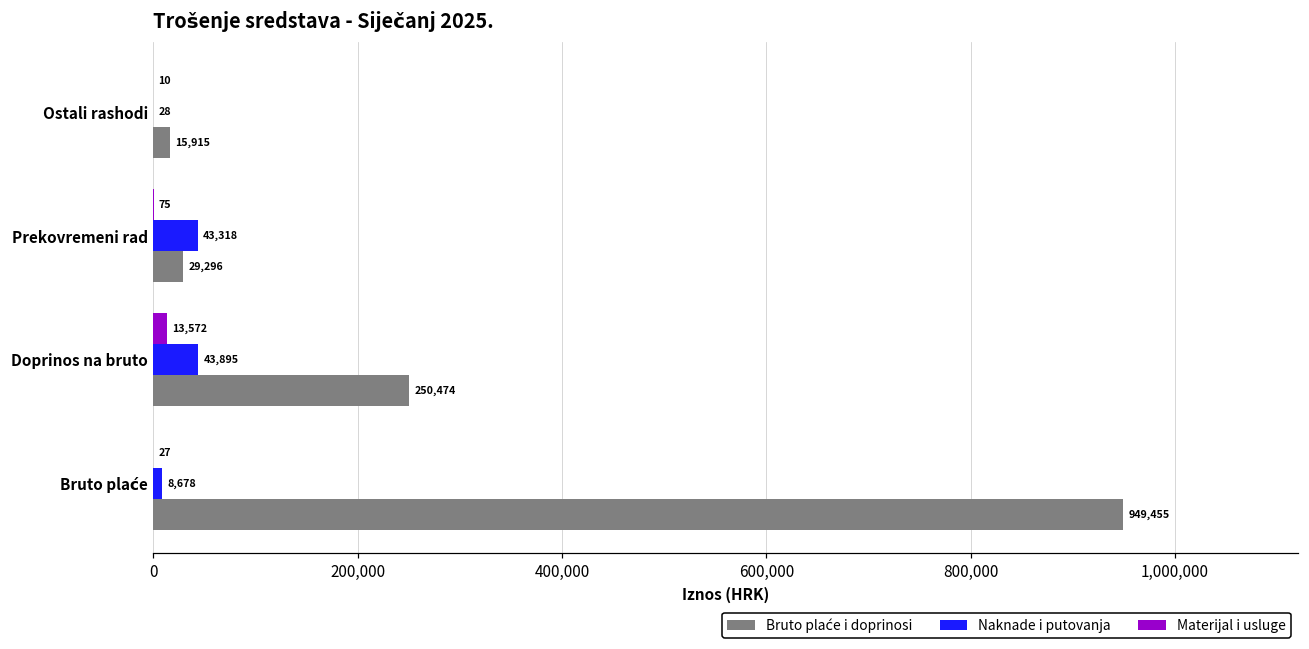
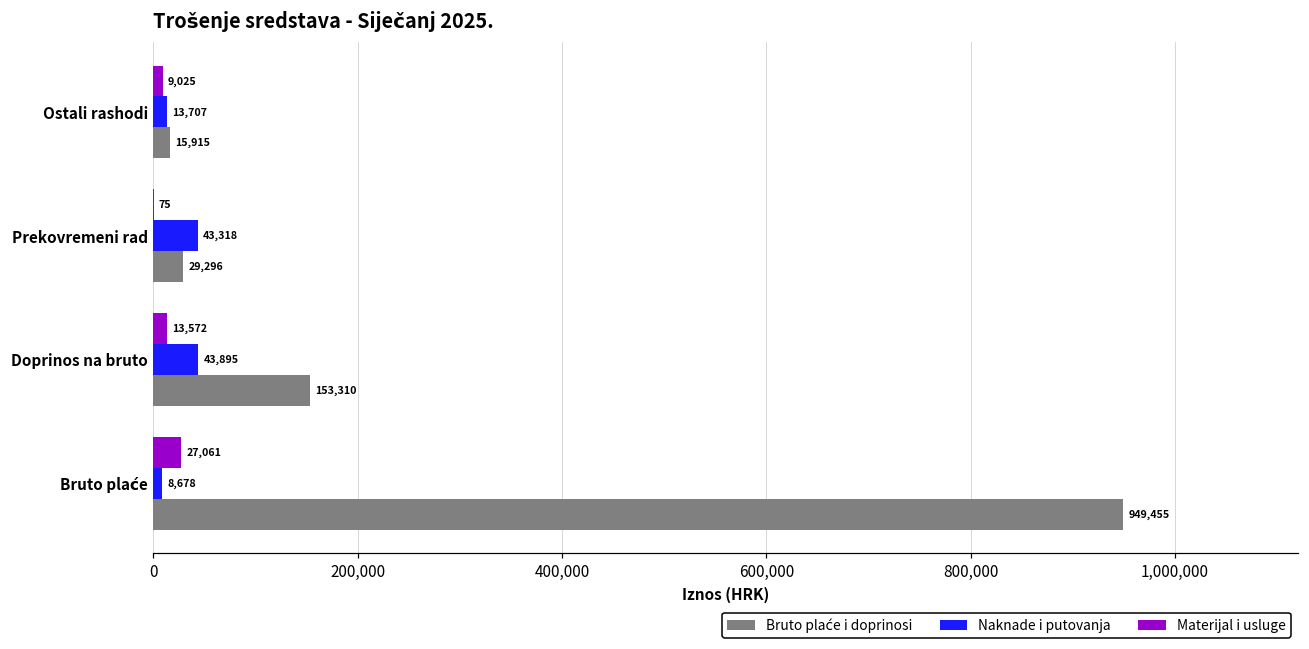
Materijal i usluge, Ostali rashodi: 10 -> 9,025
Naknade i putovanja, Ostali rashodi: 28 -> 13,707
Bruto plaće i doprinosi, Doprinos na bruto: 250,474 -> 153,310
Materijal i usluge, Bruto plaće: 27 -> 27,061
